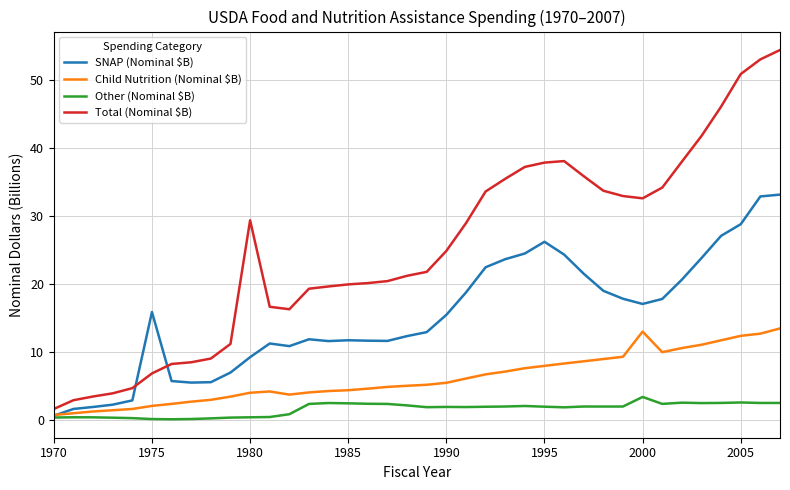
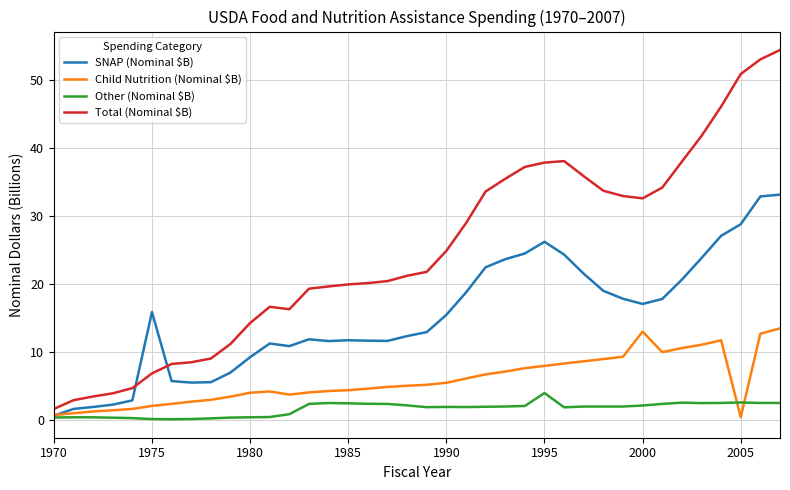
Total (Nominal $B), 1980: 29 -> 14
Other (Nominal $B), 1995: 2 -> 4
Other (Nominal $B), 2000: 3 -> 2
Child Nutrition (Nominal $B), 2005: 12 -> 0
